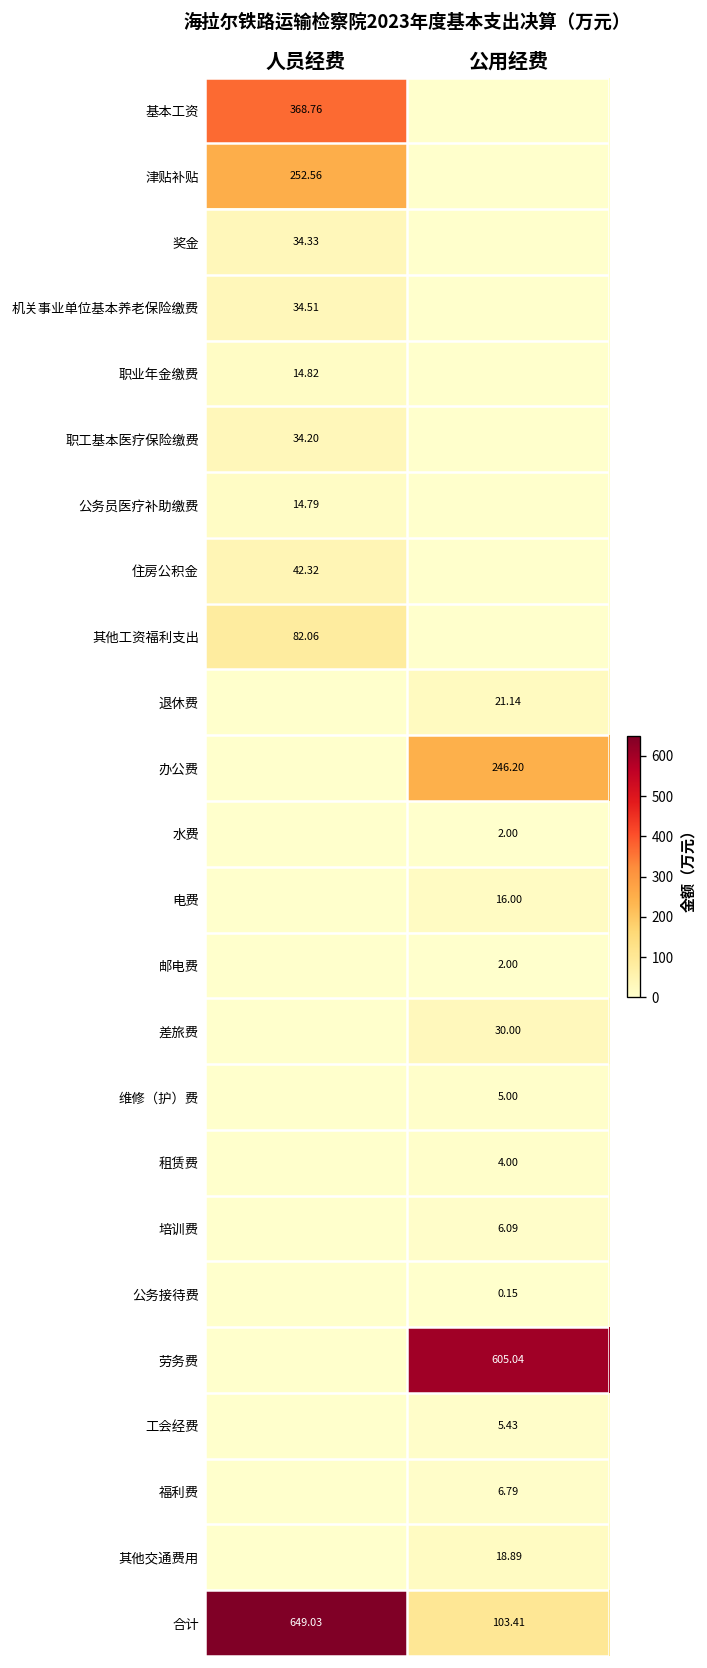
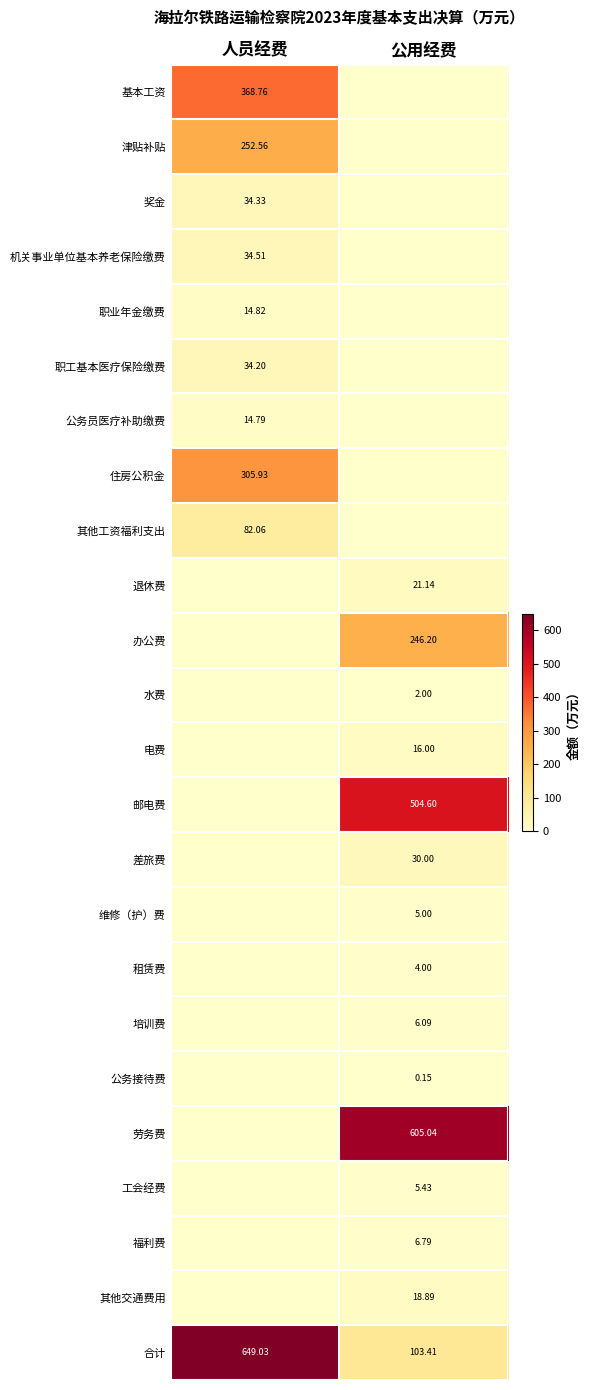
住房公积金, 人员经费: 42.32 -> 305.93
邮电费, 公用经费: 2.00 -> 504.60
